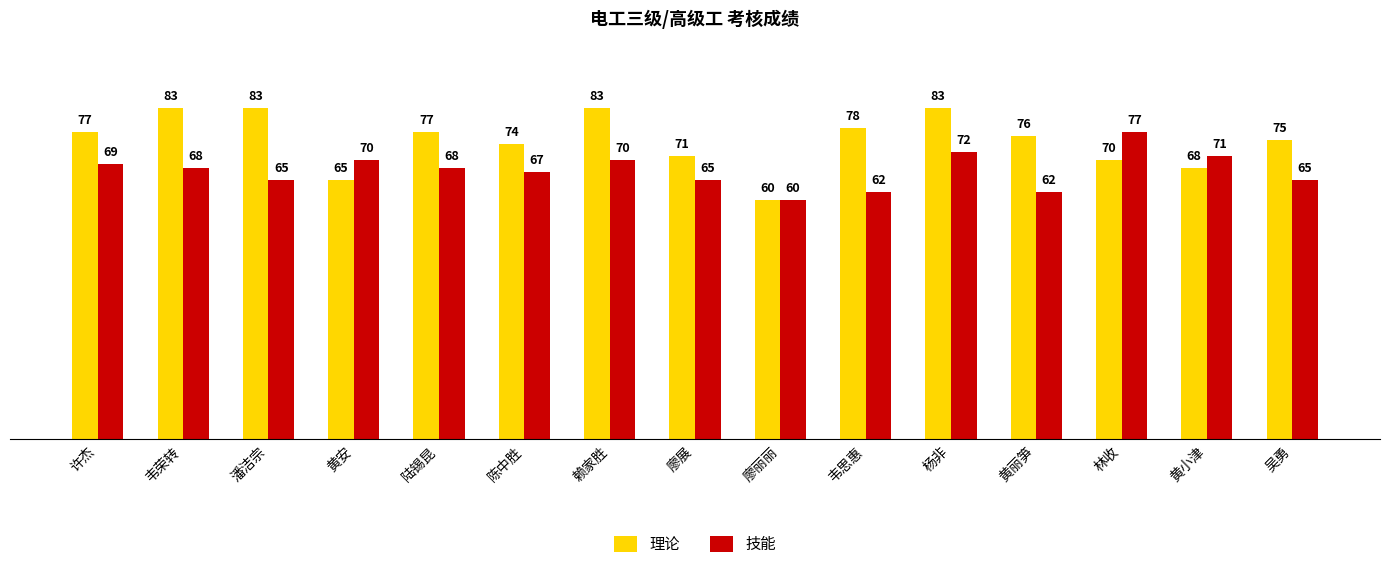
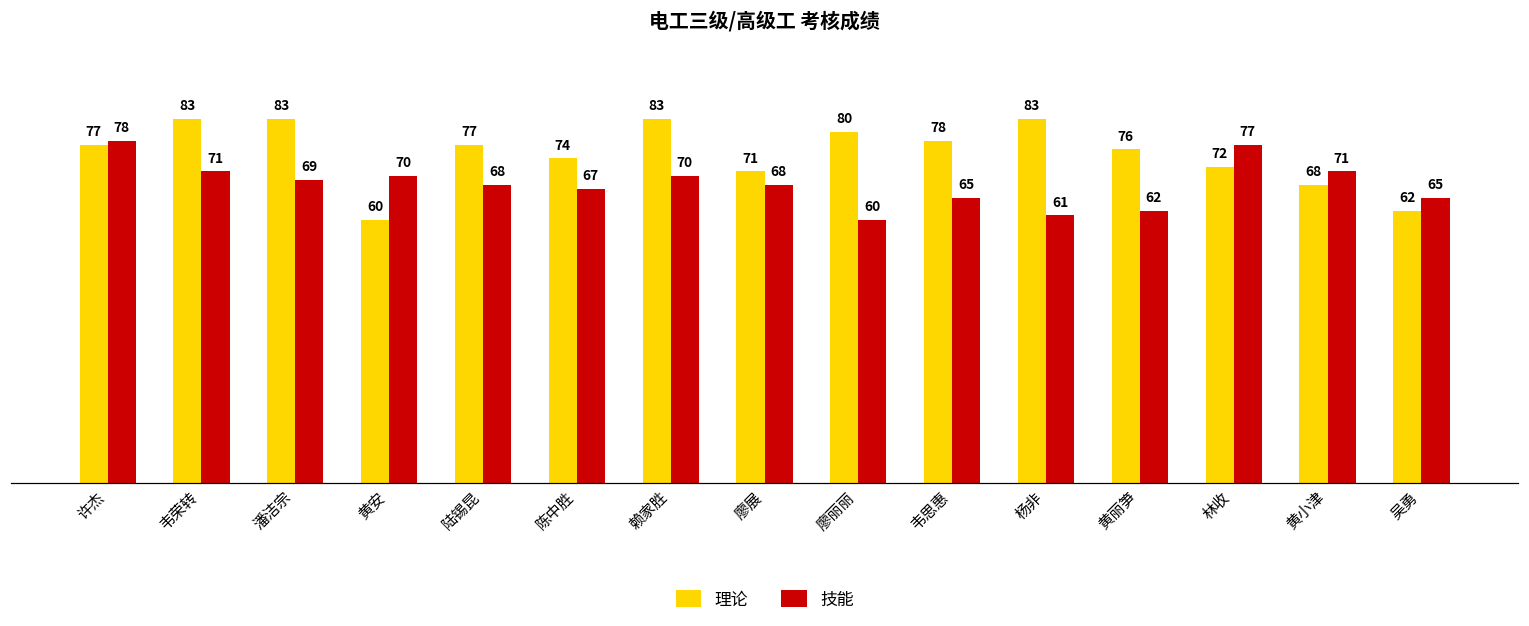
技能, 许杰: 69 -> 78
技能, 韦荣转: 68 -> 71
技能, 潘洁宗: 65 -> 69
理论, 黄安: 65 -> 60
技能, 廖展: 65 -> 68
理论, 廖丽丽: 60 -> 80
技能, 韦思惠: 62 -> 65
技能, 杨非: 72 -> 61
理论, 林收: 70 -> 72
理论, 吴勇: 75 -> 62
